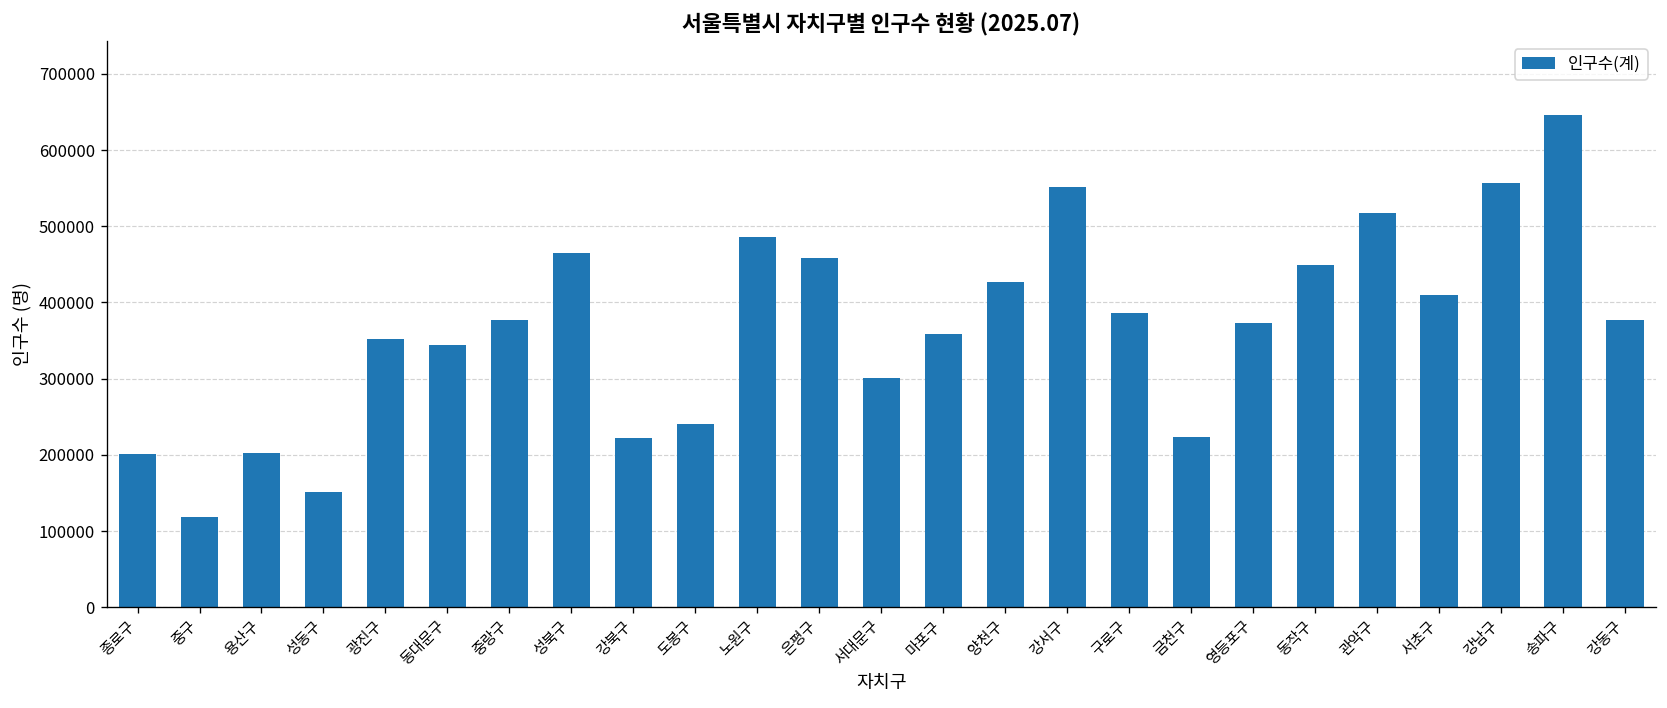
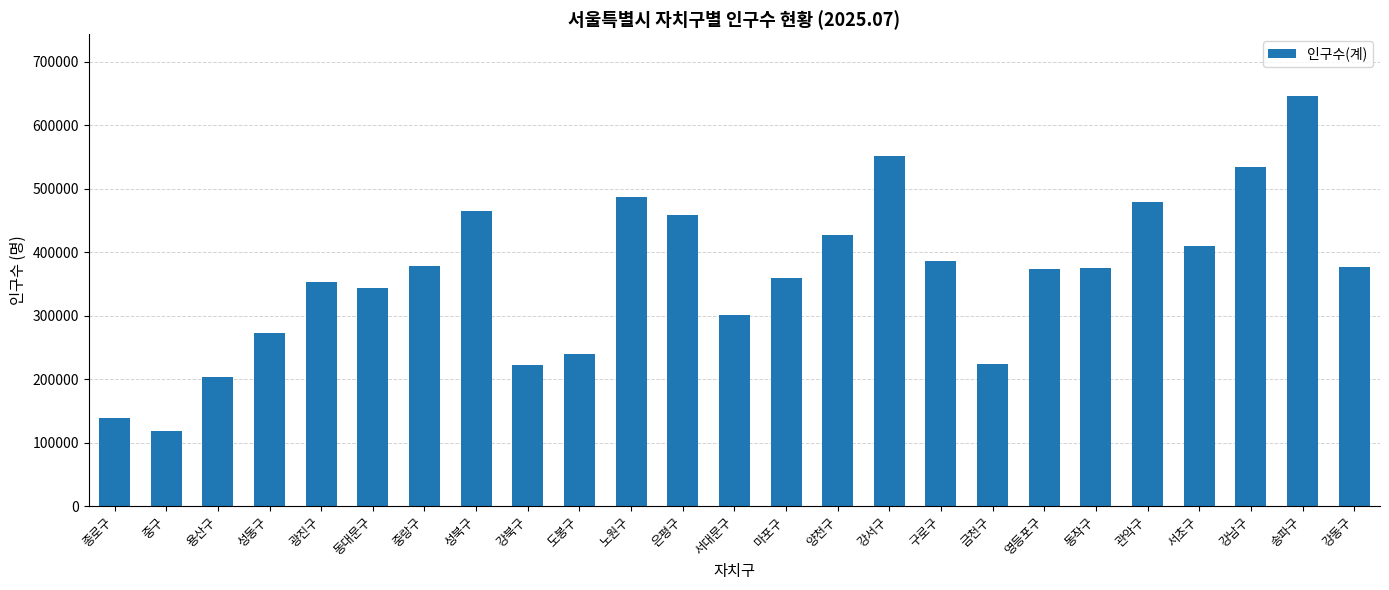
종로구: 200000 -> 140000
성동구: 150000 -> 270000
동작구: 450000 -> 370000
관악구: 520000 -> 480000
강남구: 560000 -> 530000
